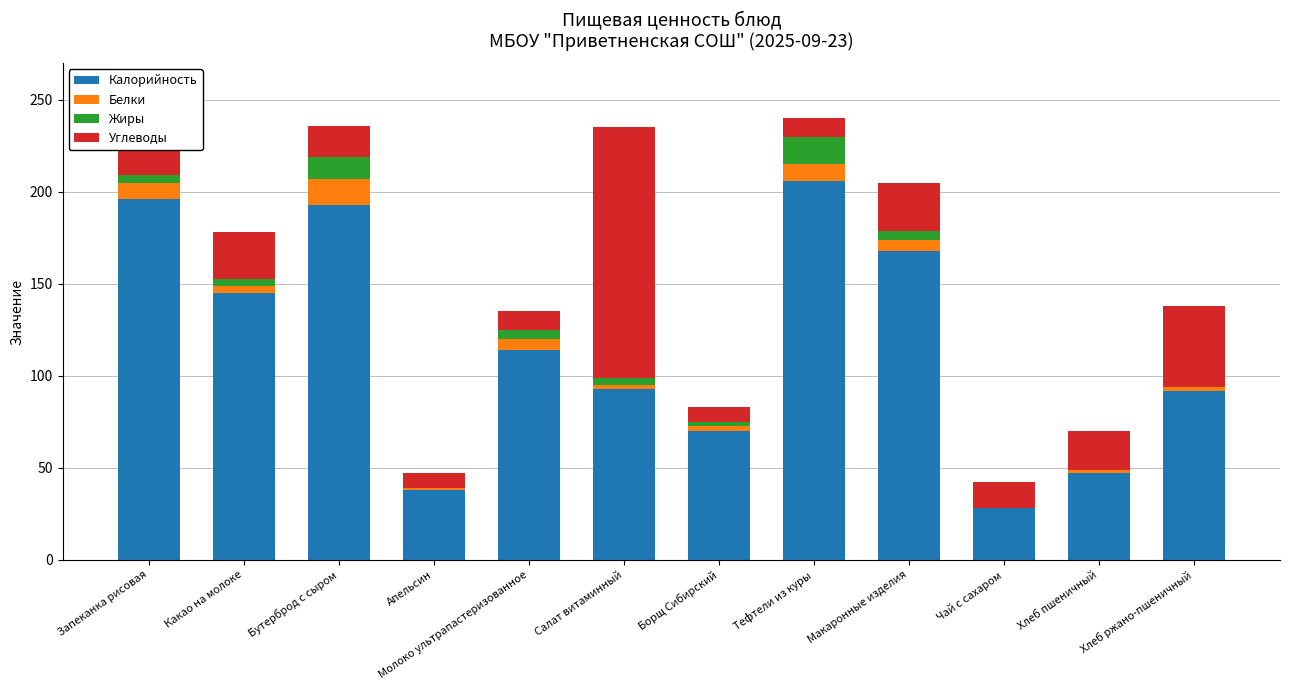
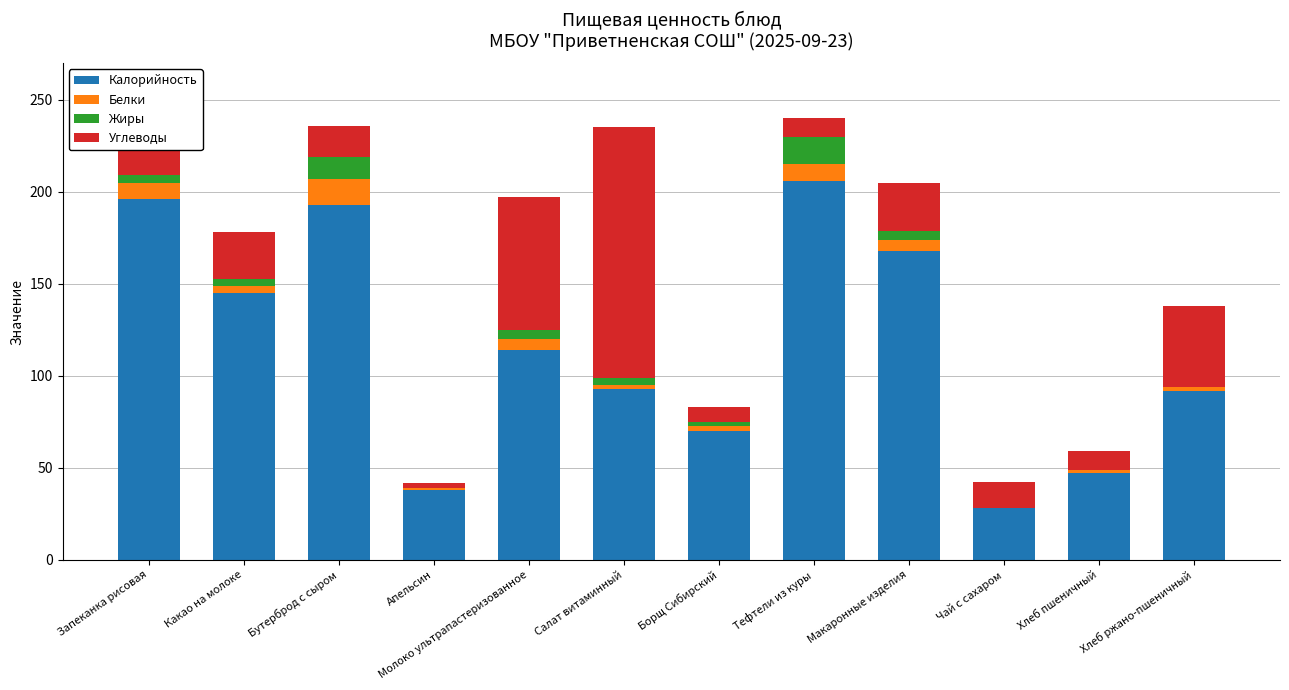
Углеводы, Апельсин: 8 -> 3
Углеводы, Молоко ультрапастеризованное: 10 -> 72
Углеводы, Хлеб пшеничный: 21 -> 10
